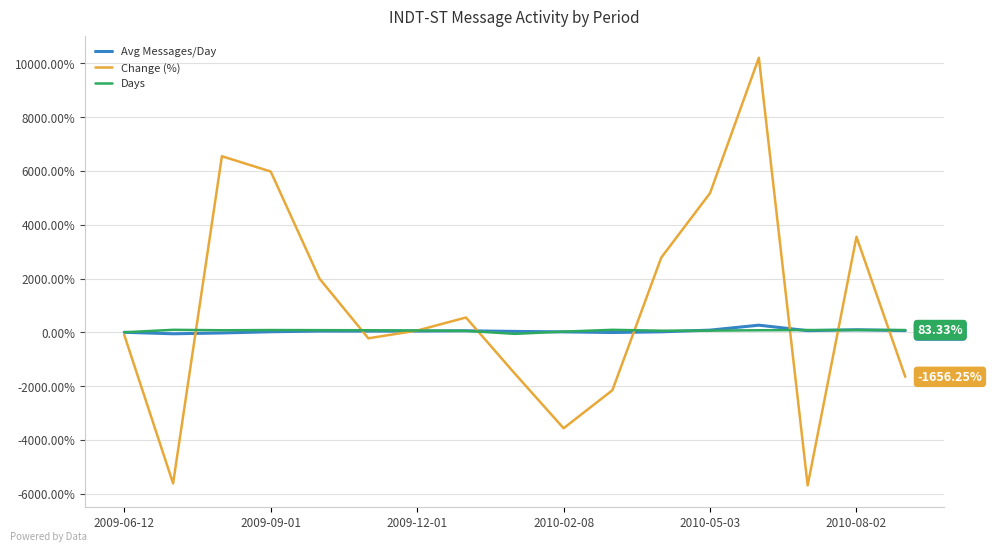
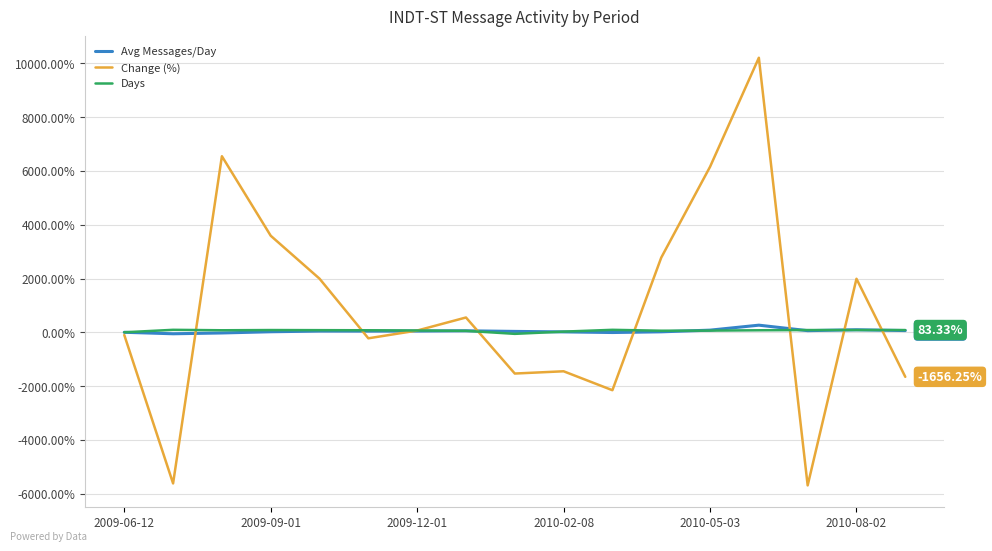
Change (%), 2009-09-01: 6000% -> 3600%
Change (%), 2010-02-08: -3600% -> -1400%
Change (%), 2010-05-03: 5200% -> 6200%
Change (%), 2010-08-02: 3600% -> 2000%
